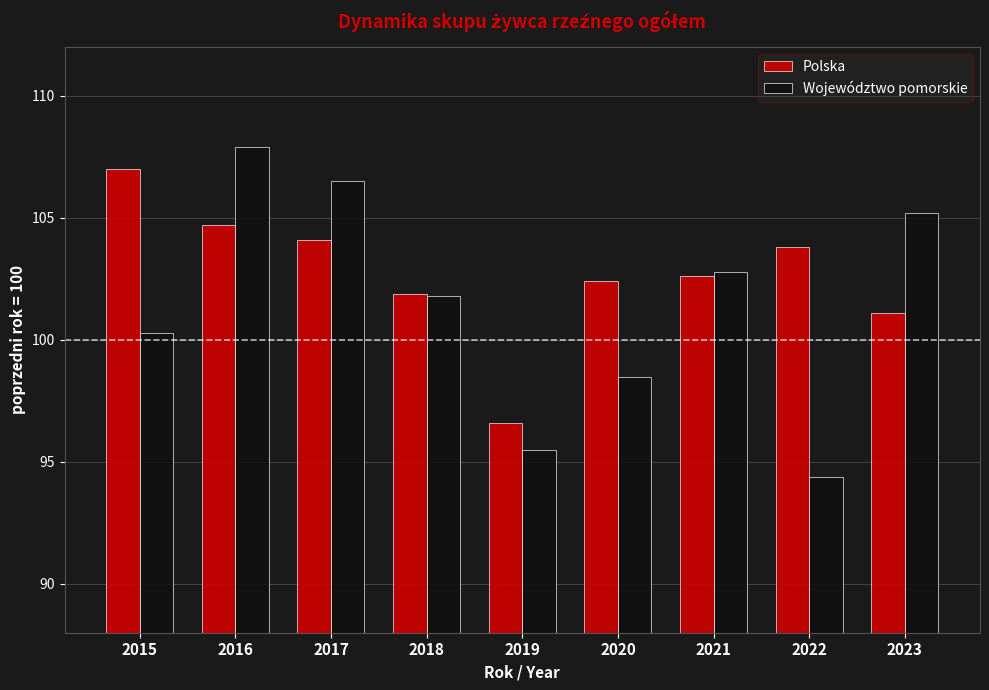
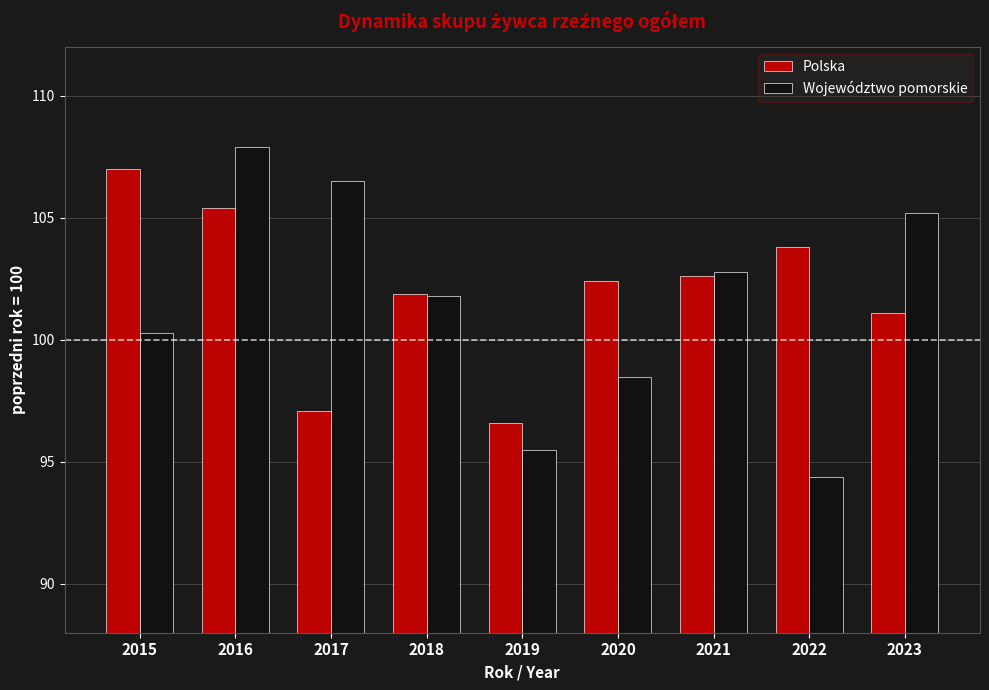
Polska, 2016: 104.7 -> 105.4
Polska, 2017: 104.1 -> 97.1
